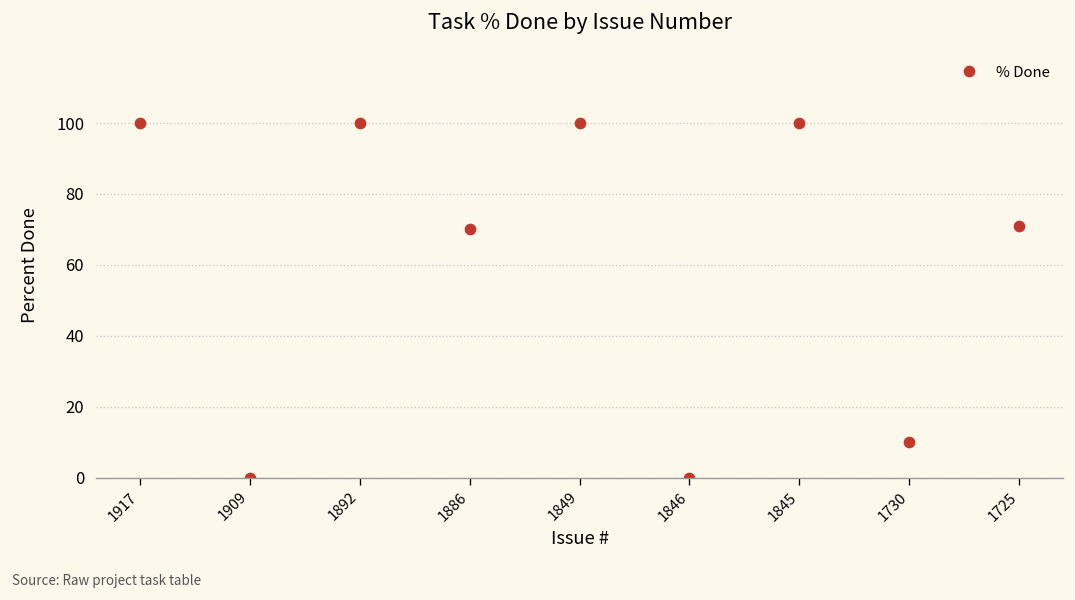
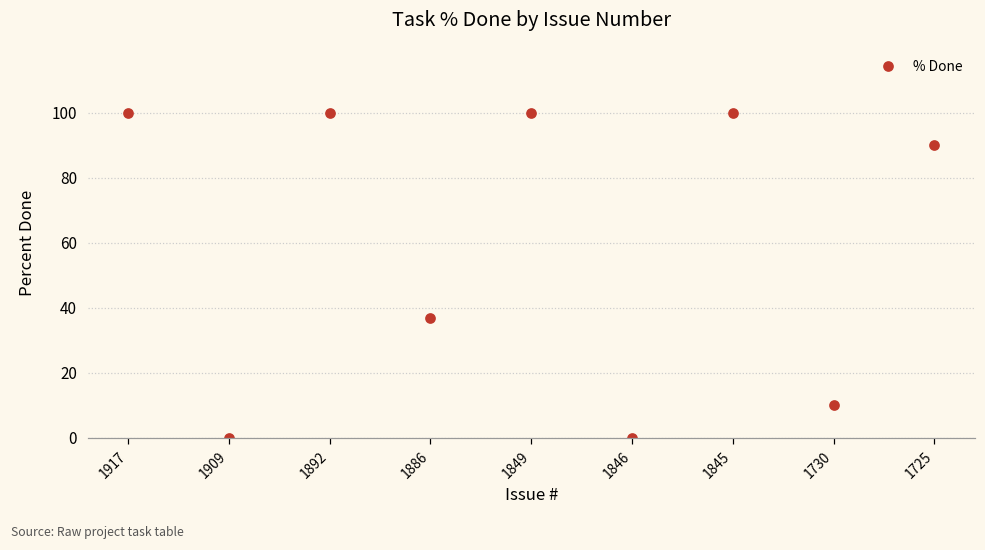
1886: 70 -> 37
1725: 71 -> 90
